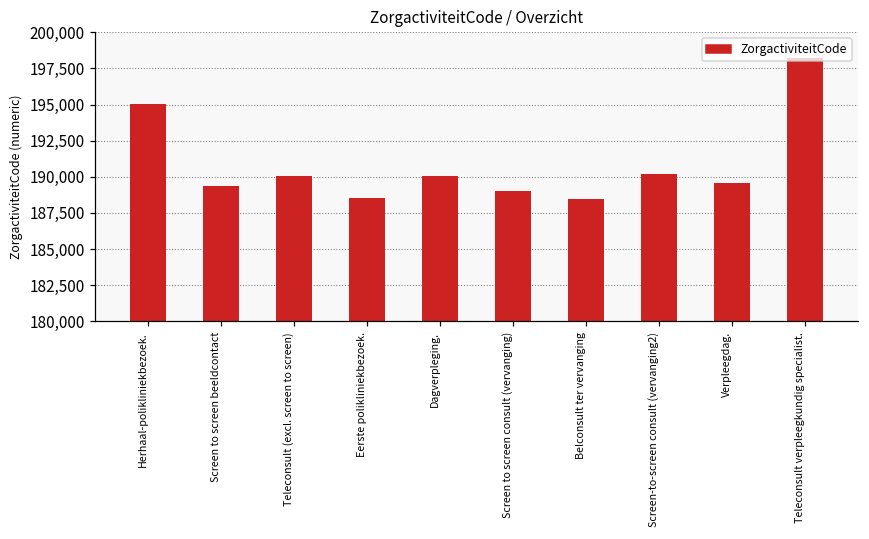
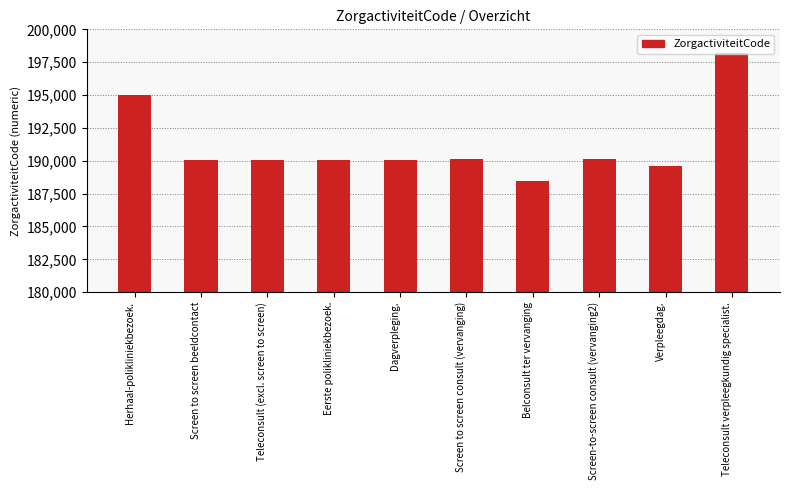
Screen to screen beeldcontact: 189,300 -> 190,000
Eerste polikliniekbezoek.: 188,500 -> 190,100
Screen to screen consult (vervanging): 189,000 -> 190,200
